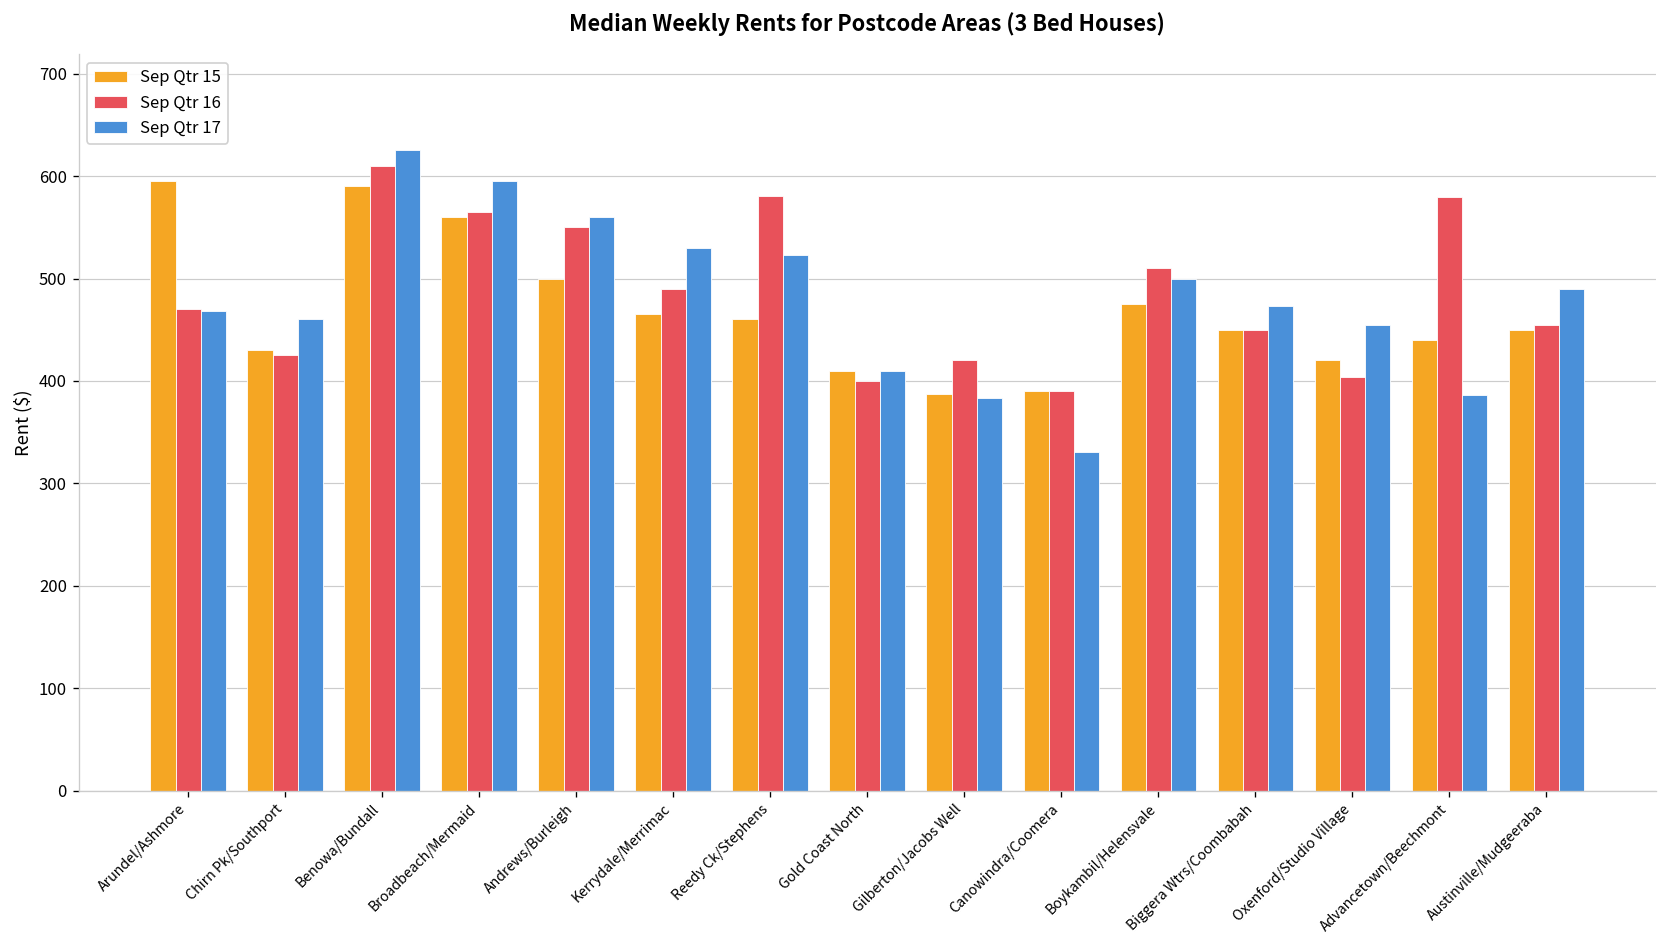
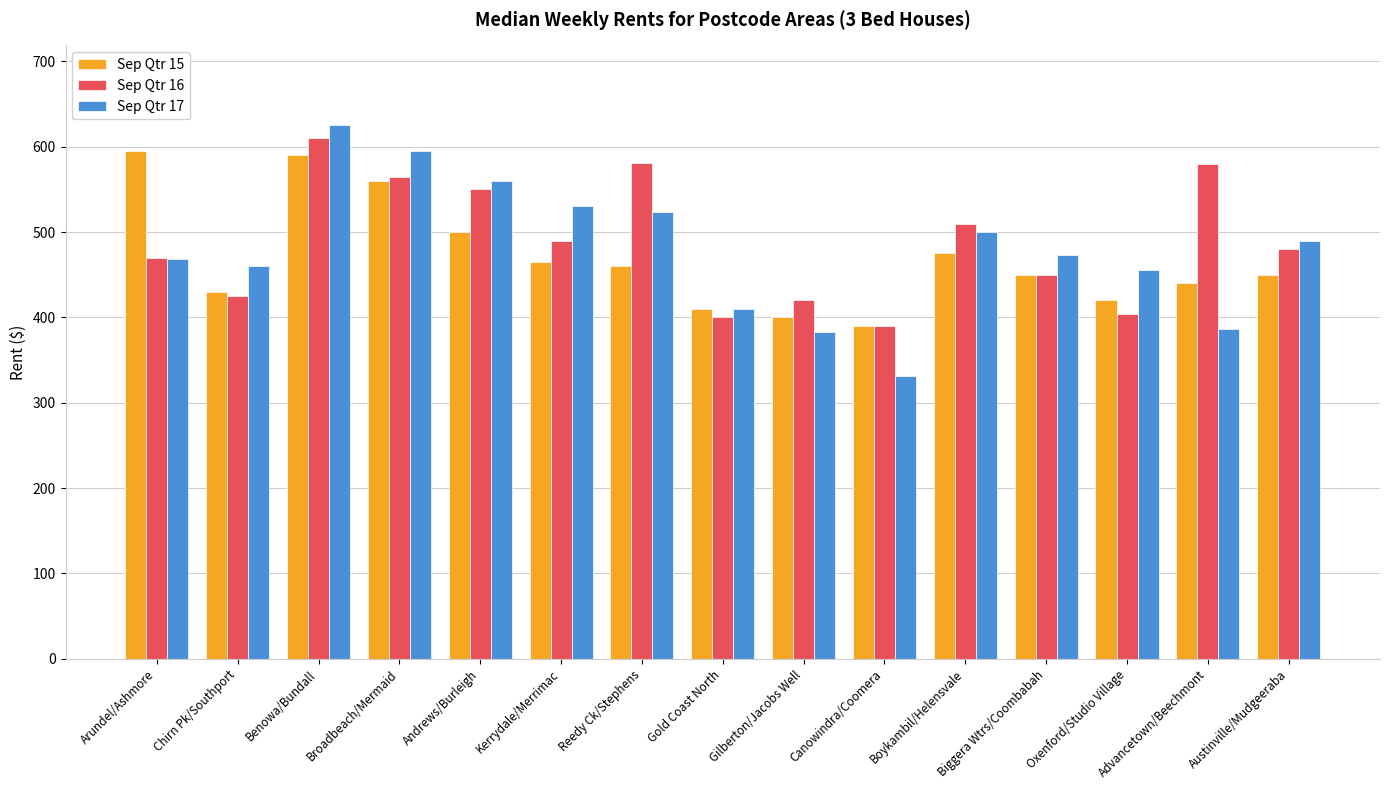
Sep Qtr 15, Gilberton/Jacobs Well: 390 -> 400
Sep Qtr 16, Austinville/Mudgeeraba: 460 -> 480
